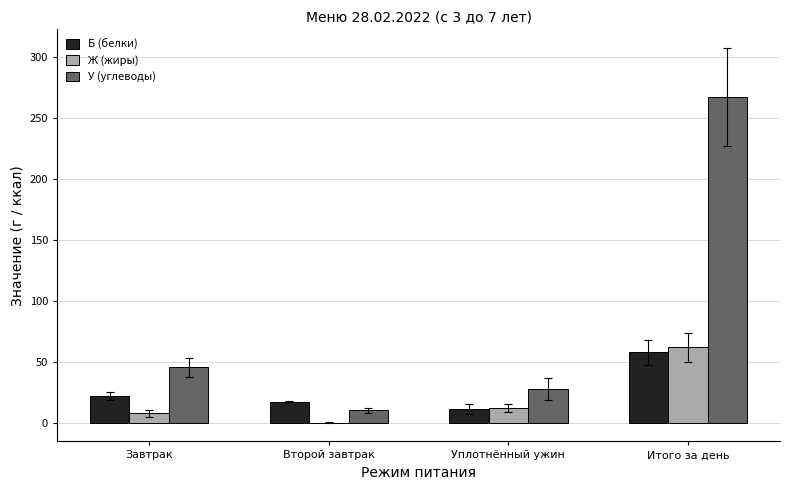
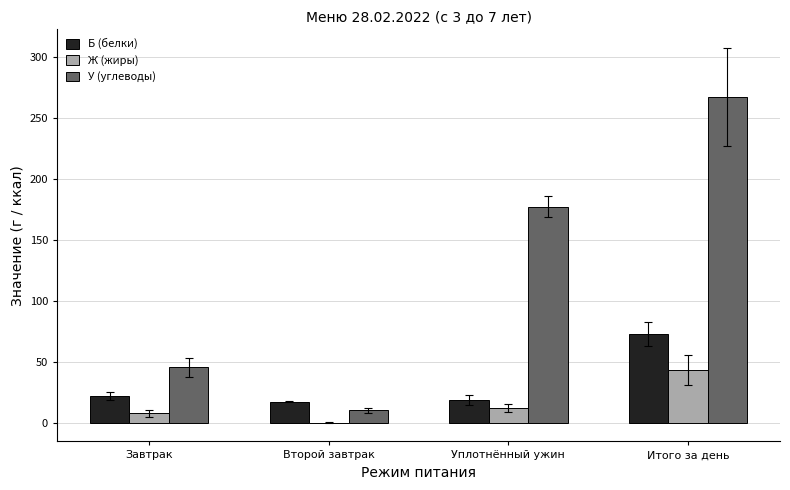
Б (белки), Уплотнённый ужин: 11 -> 19
У (углеводы), Уплотнённый ужин: 27 -> 177
Б (белки), Итого за день: 58 -> 73
Ж (жиры), Итого за день: 62 -> 43
